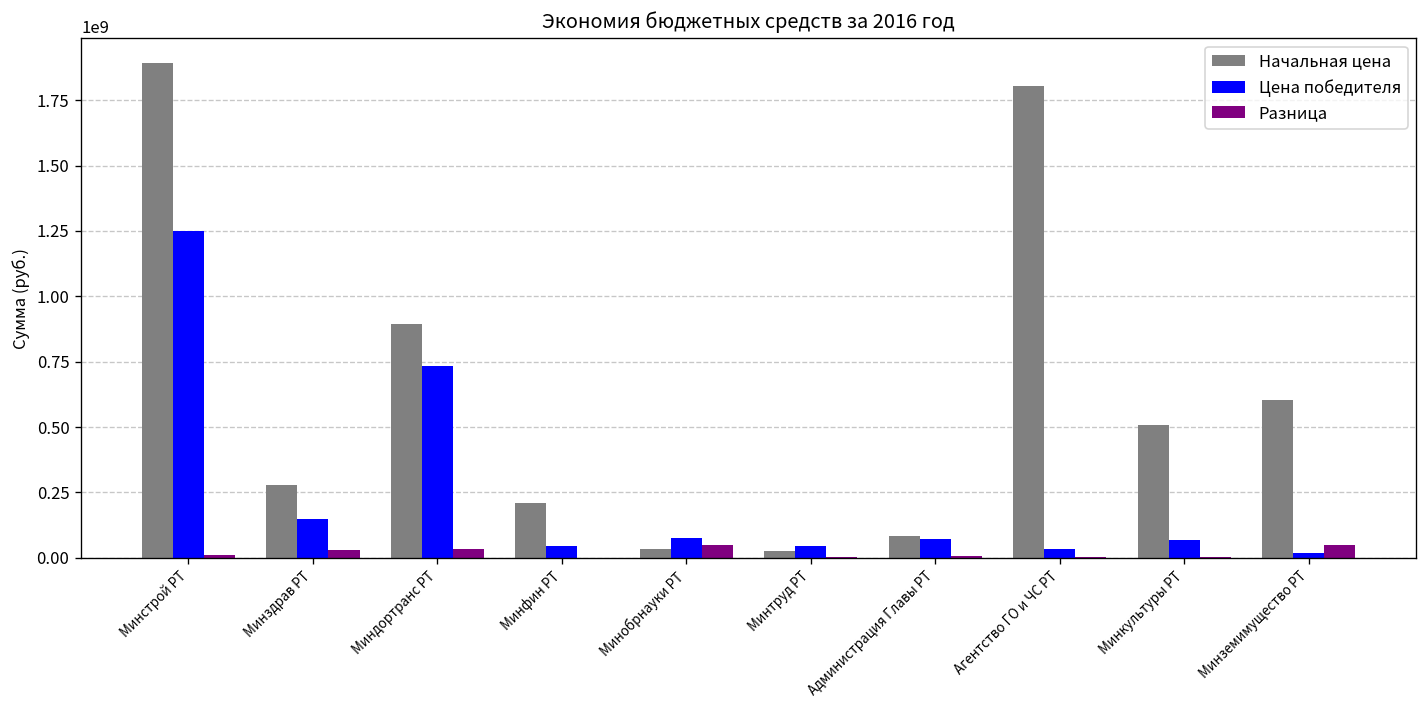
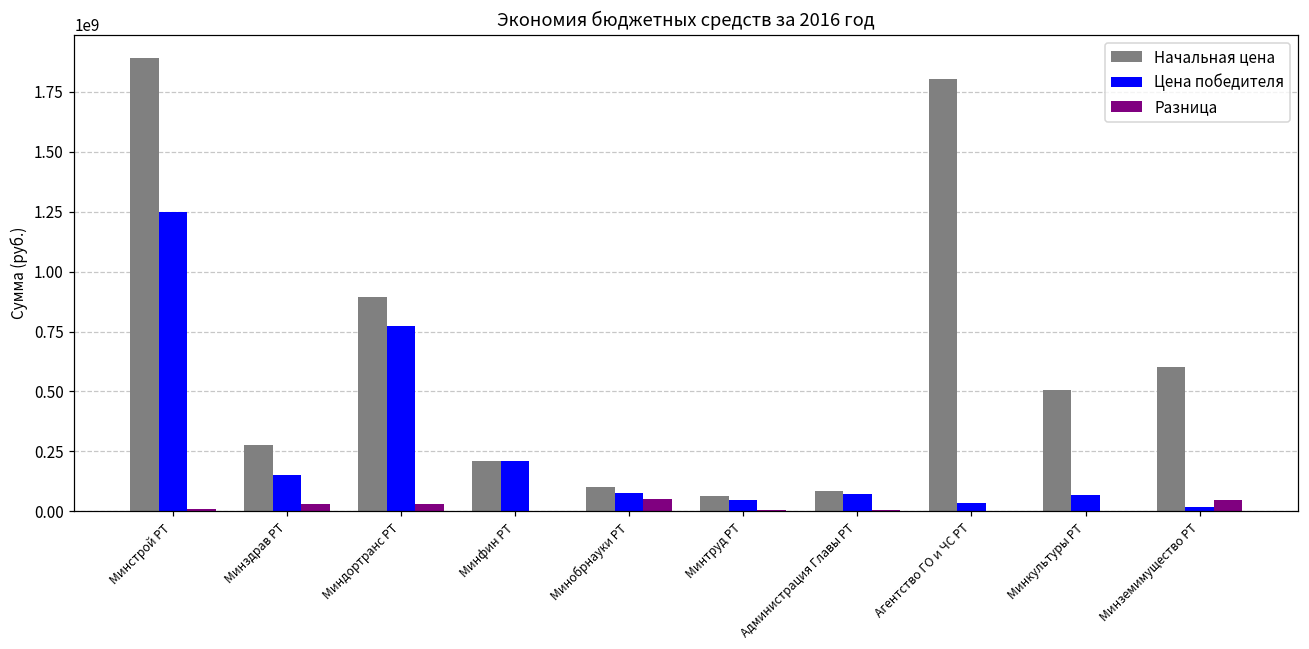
Цена победителя, Миндортранс РТ: 730000000 -> 770000000
Цена победителя, Минфин РТ: 40000000 -> 210000000
Начальная цена, Минобрнауки РТ: 30000000 -> 100000000
Начальная цена, Минтруд РТ: 20000000 -> 60000000
